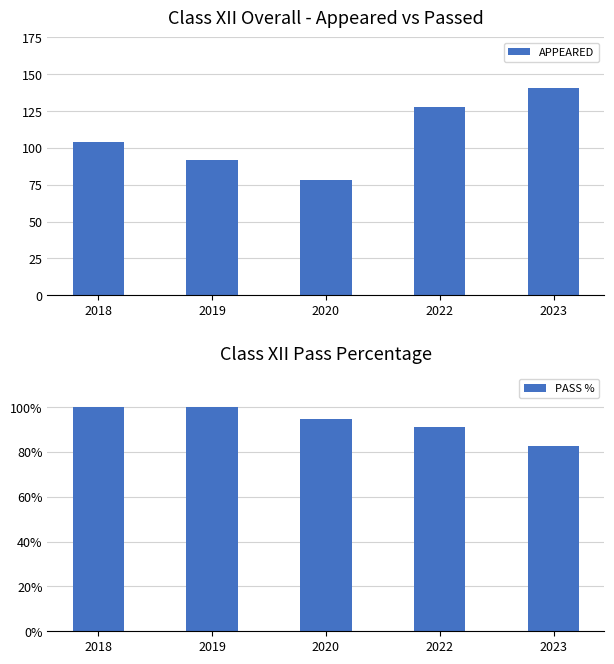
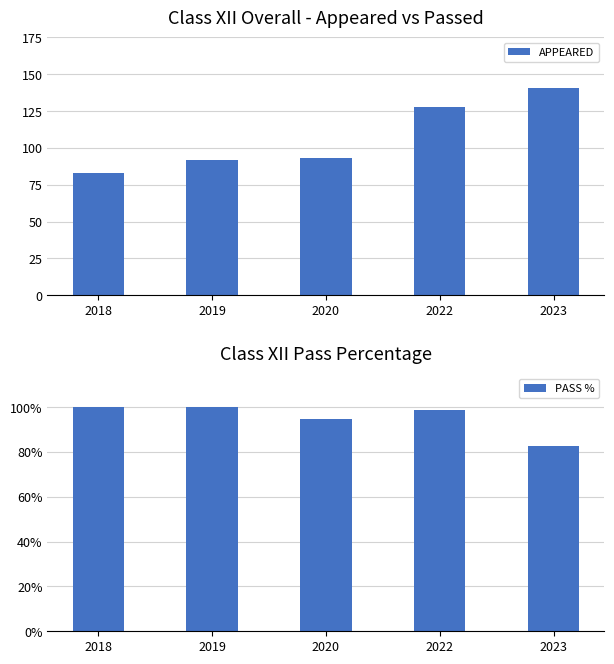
Class XII Overall - Appeared vs Passed, 2018: 104 -> 83
Class XII Overall - Appeared vs Passed, 2020: 78 -> 93
Class XII Pass Percentage, 2022: 91% -> 99%
